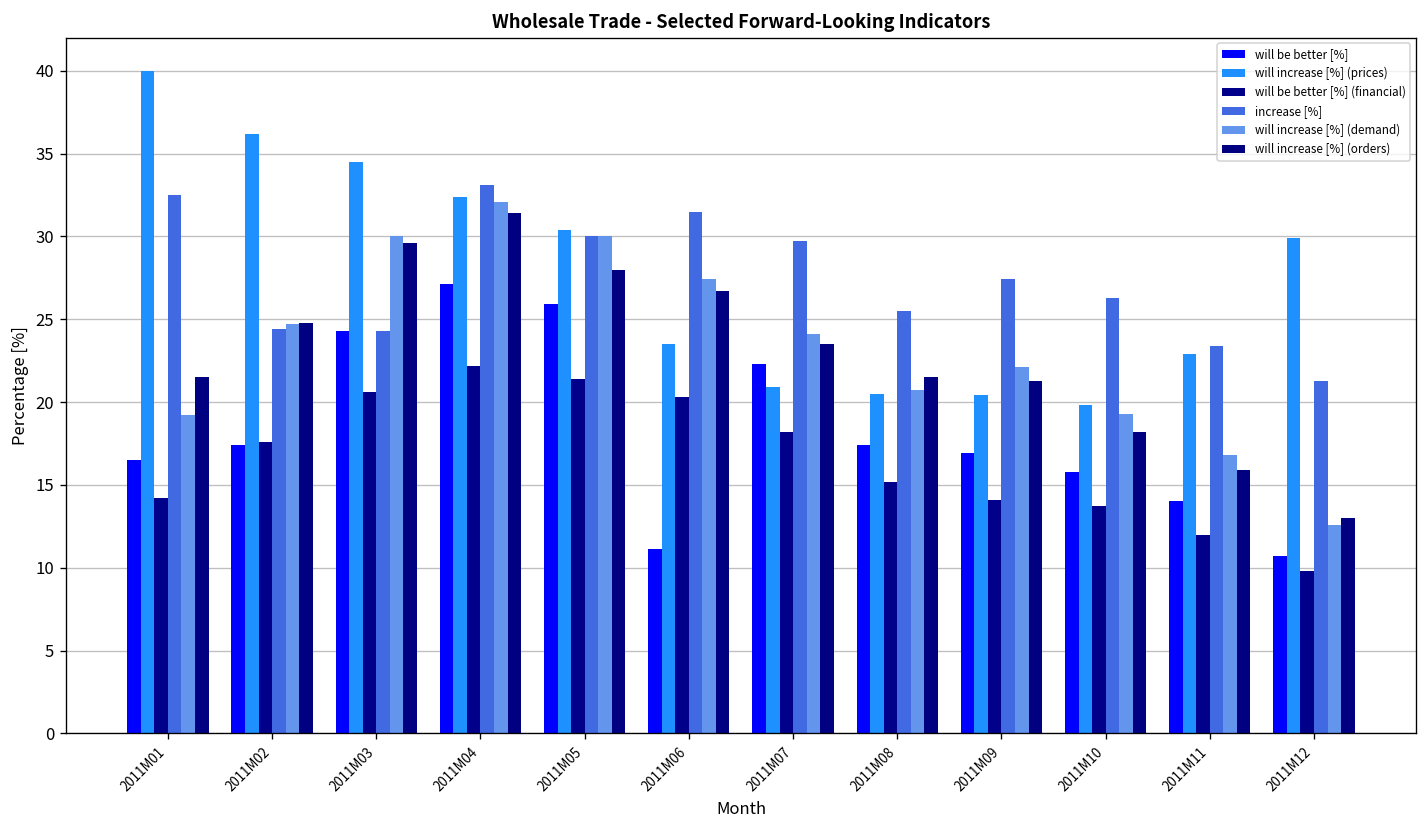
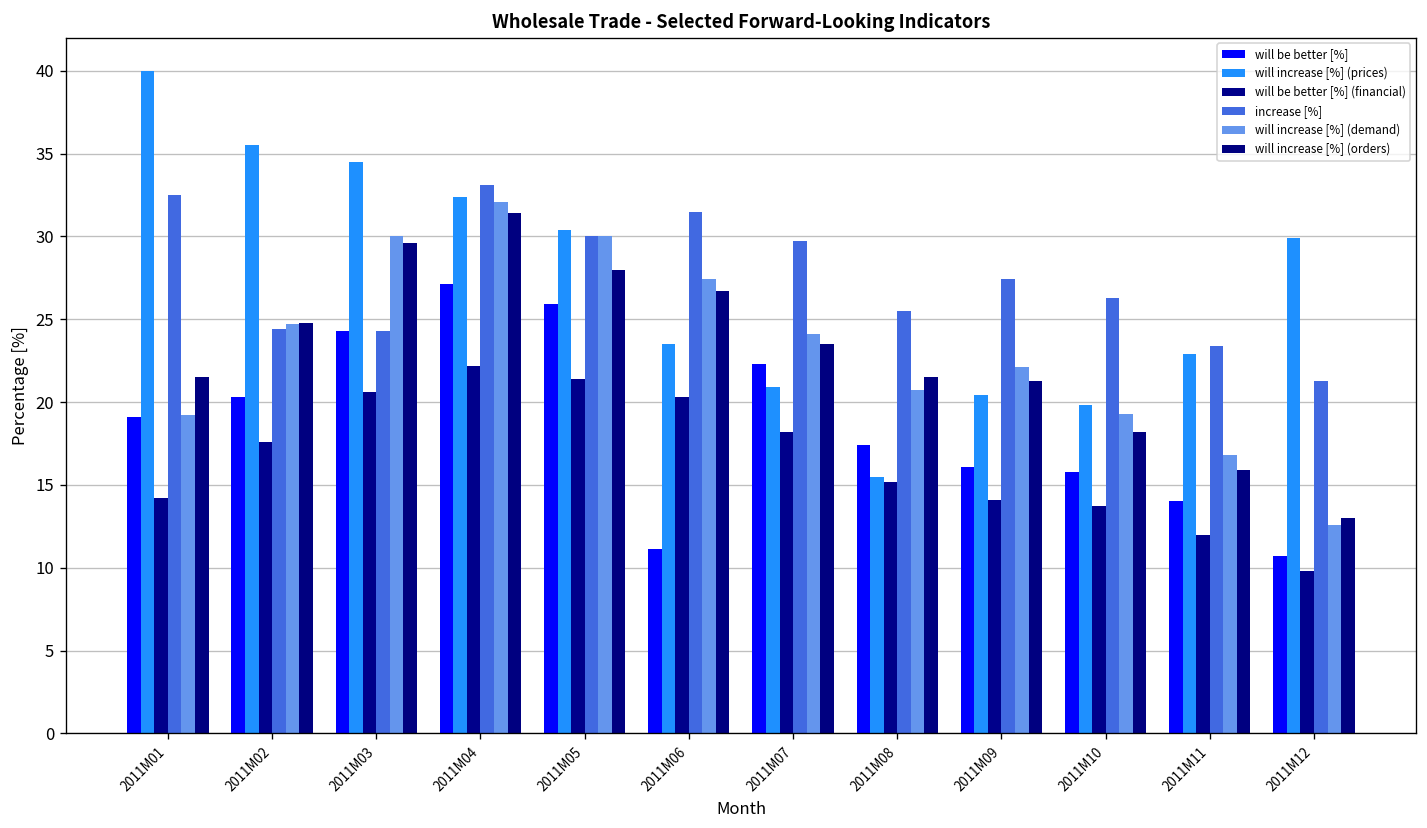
will be better [%], 2011M01: 16.5 -> 19.1
will be better [%], 2011M02: 17.4 -> 20.3
will increase [%] (prices), 2011M02: 36.2 -> 35.5
will increase [%] (prices), 2011M08: 20.5 -> 15.5
will be better [%], 2011M09: 16.9 -> 16.1
